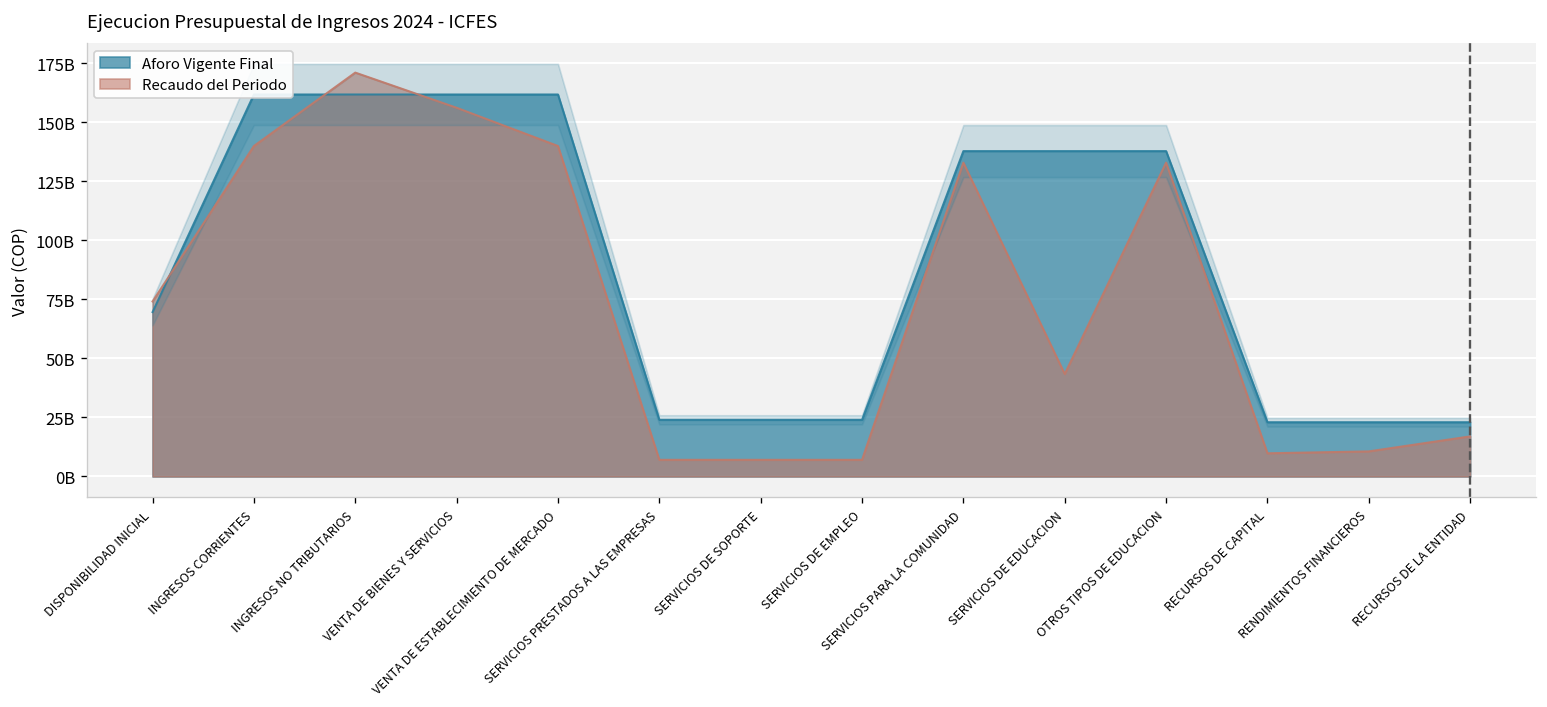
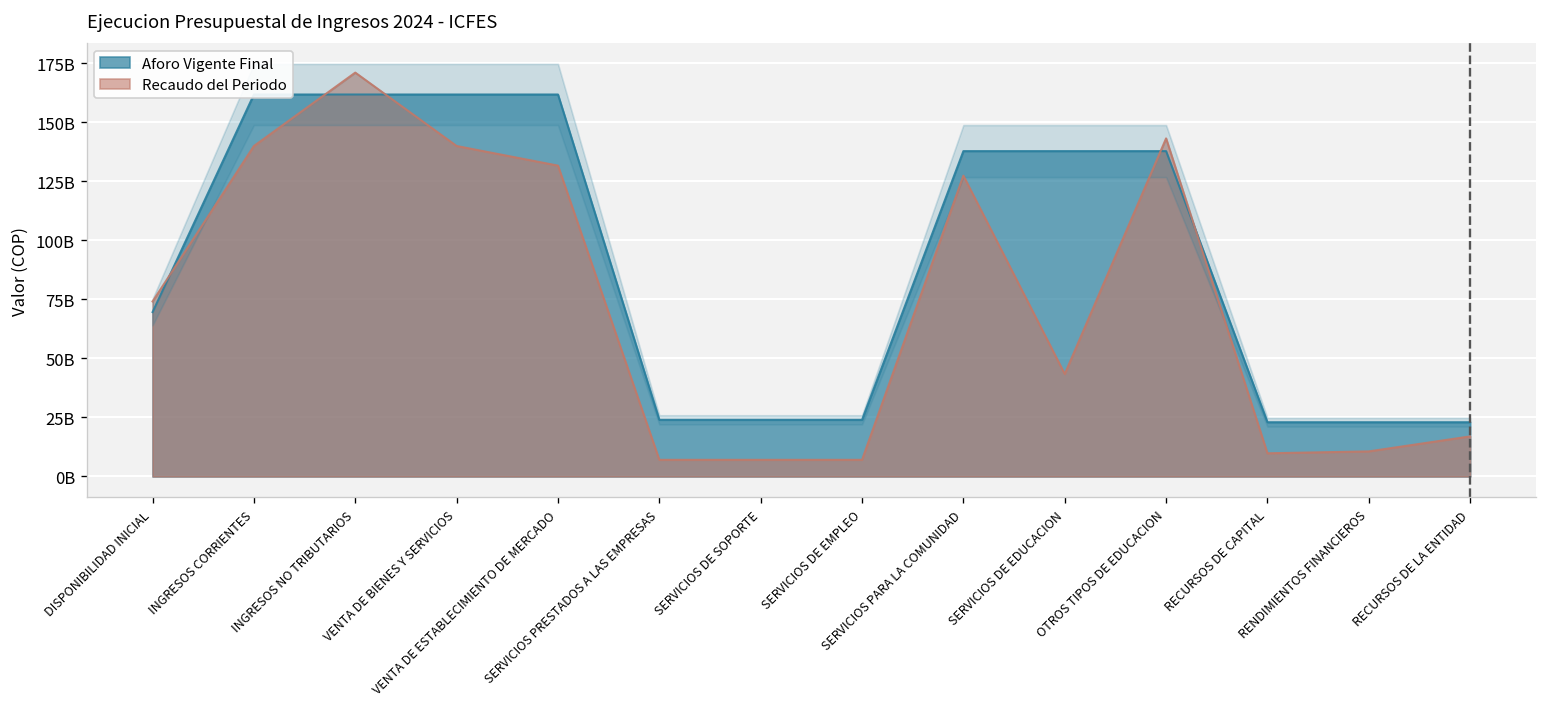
Recaudo del Periodo, VENTA DE BIENES Y SERVICIOS: 156000000000 -> 140000000000
Recaudo del Periodo, VENTA DE ESTABLECIMIENTO DE MERCADO: 140000000000 -> 132000000000
Recaudo del Periodo, SERVICIOS PARA LA COMUNIDAD: 133000000000 -> 127000000000
Recaudo del Periodo, OTROS TIPOS DE EDUCACION: 133000000000 -> 143000000000
